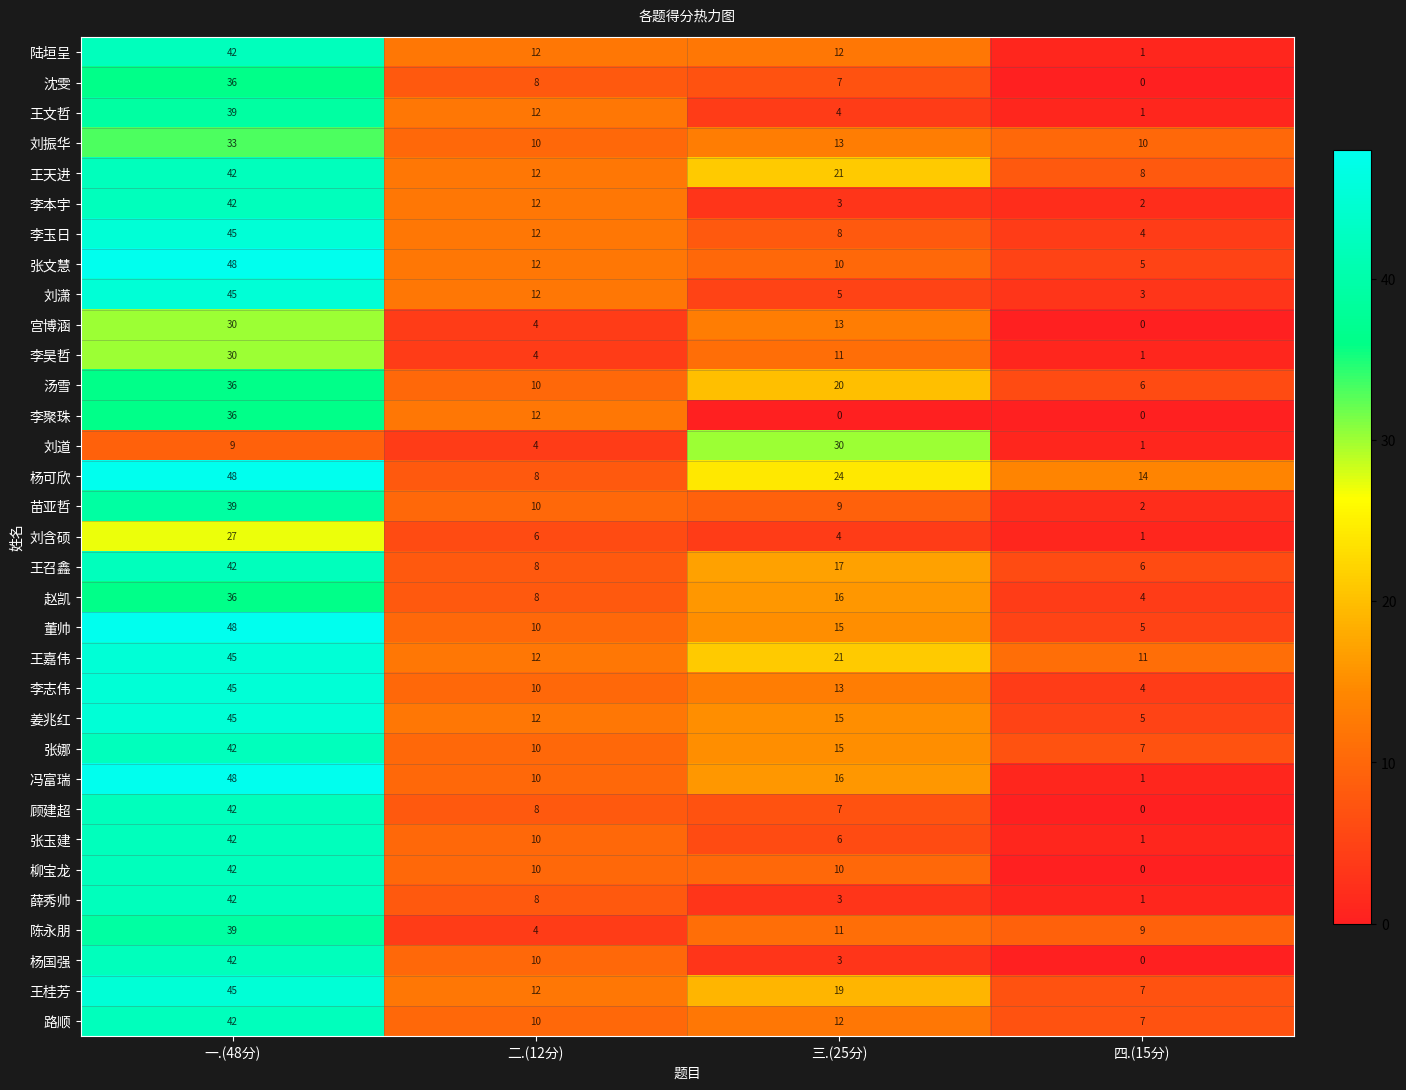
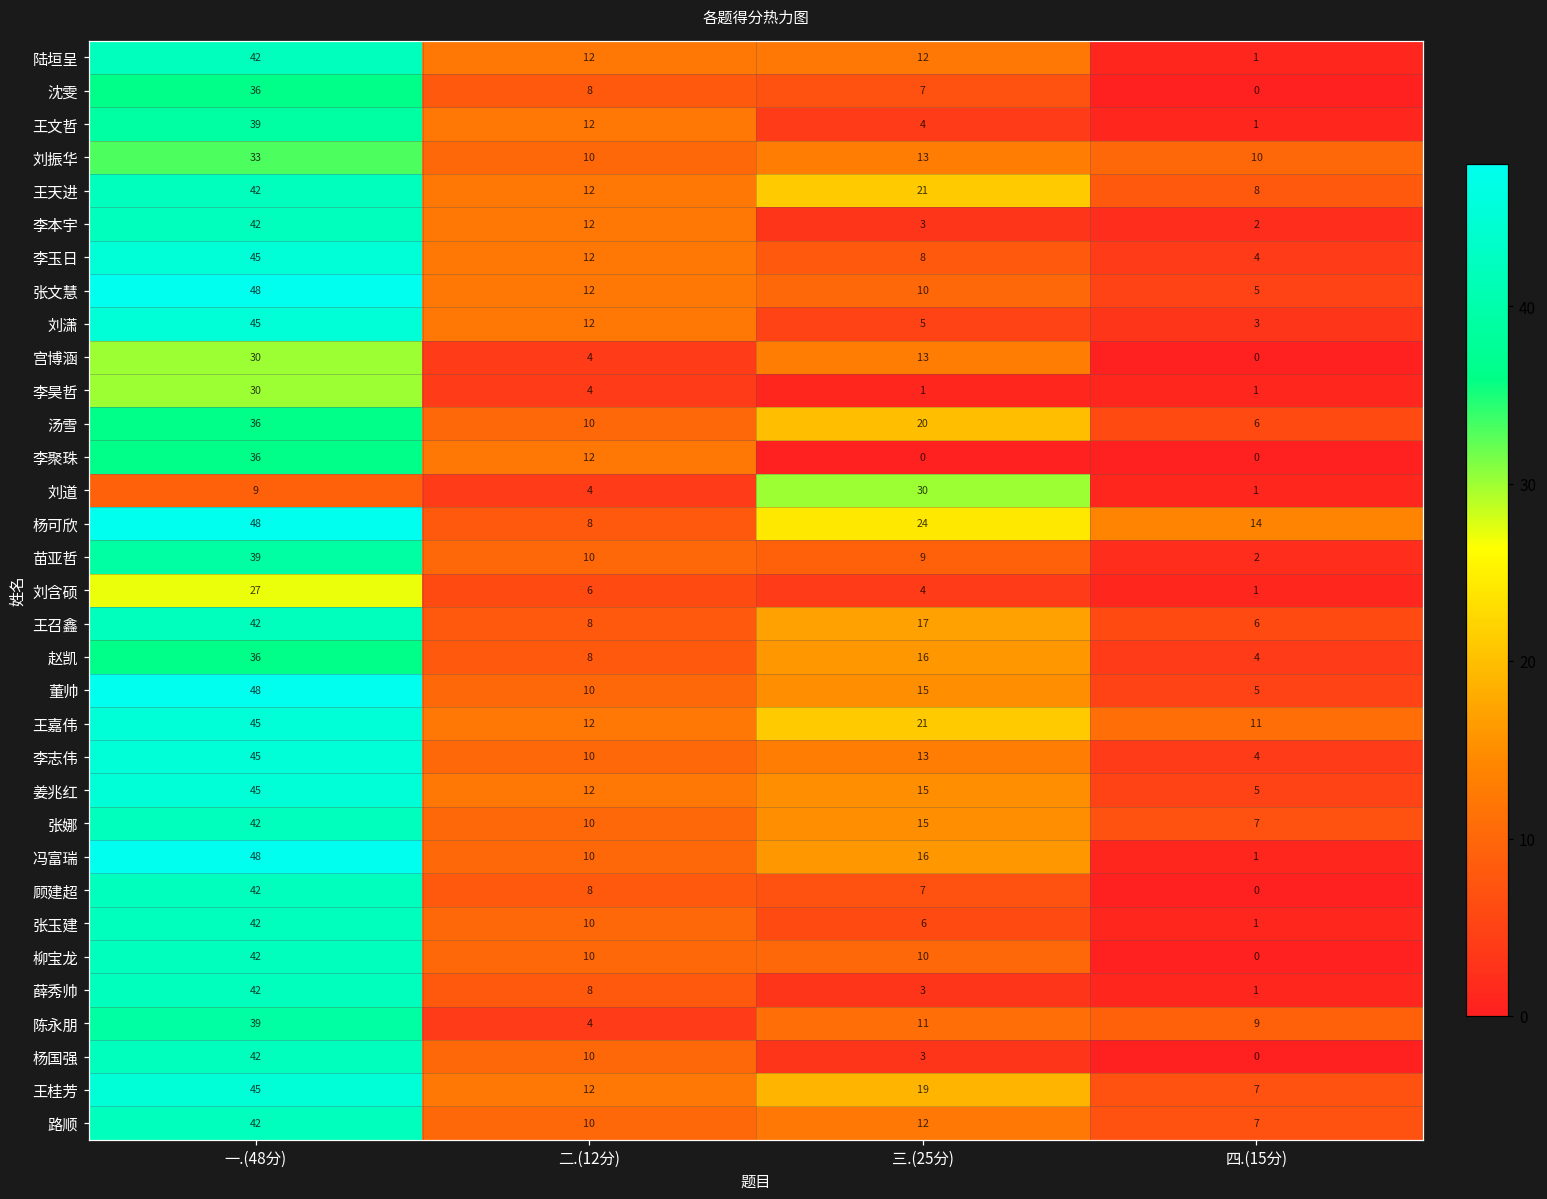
李昊哲, 三.(25分): 11 -> 1
